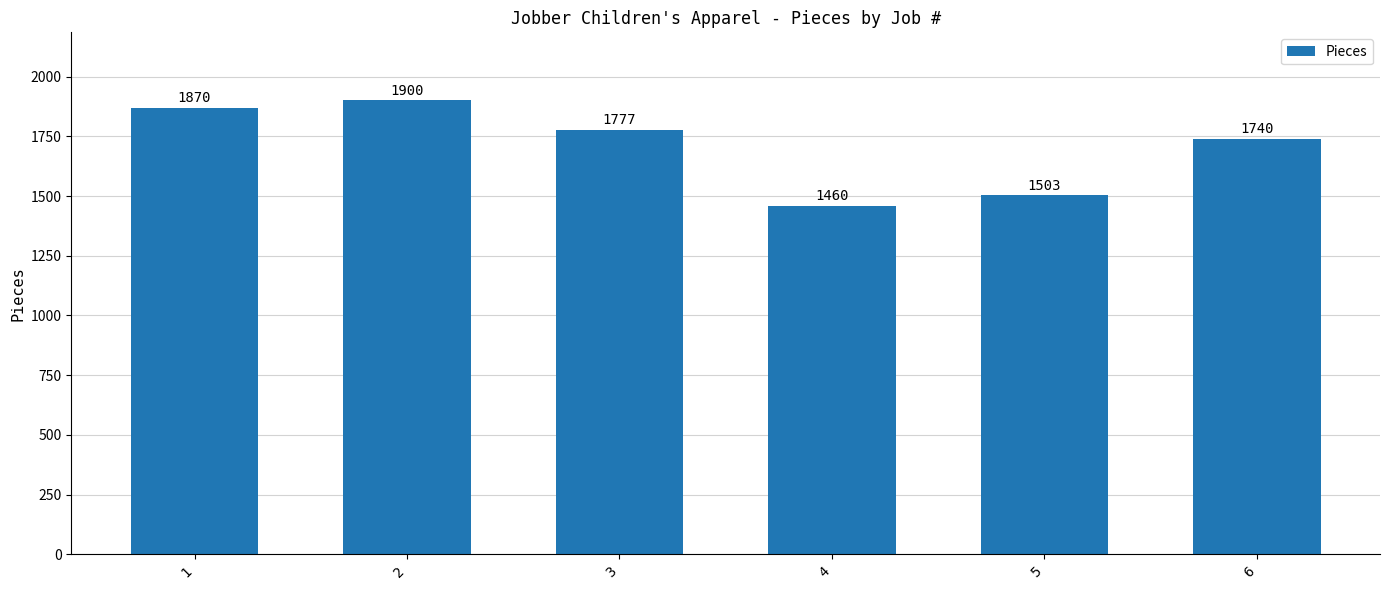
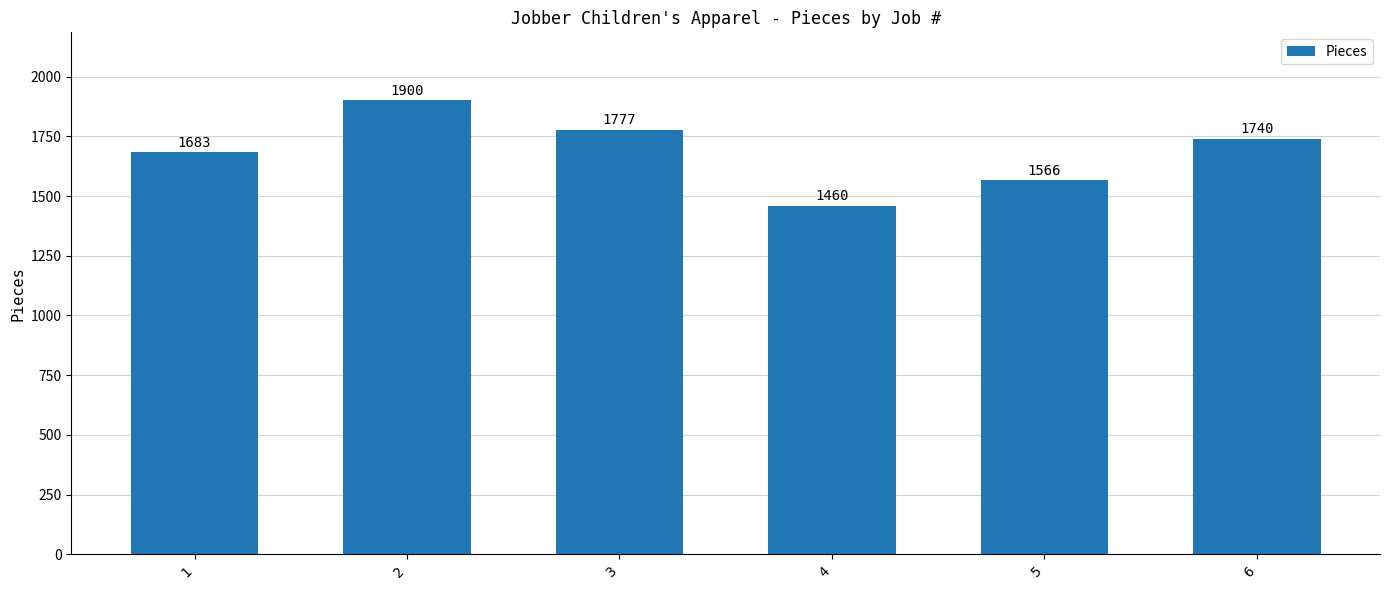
1: 1870 -> 1683
5: 1503 -> 1566
